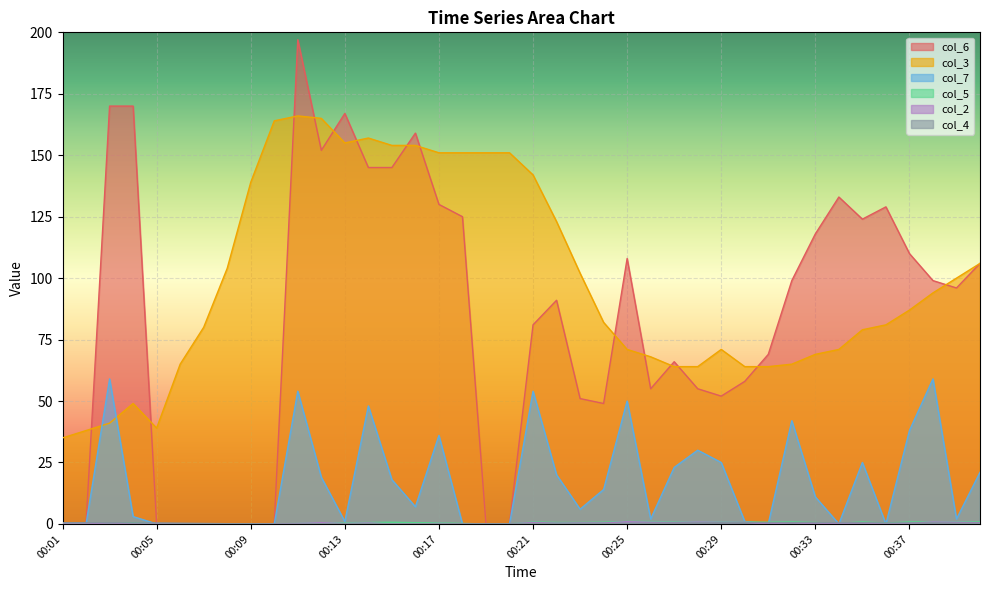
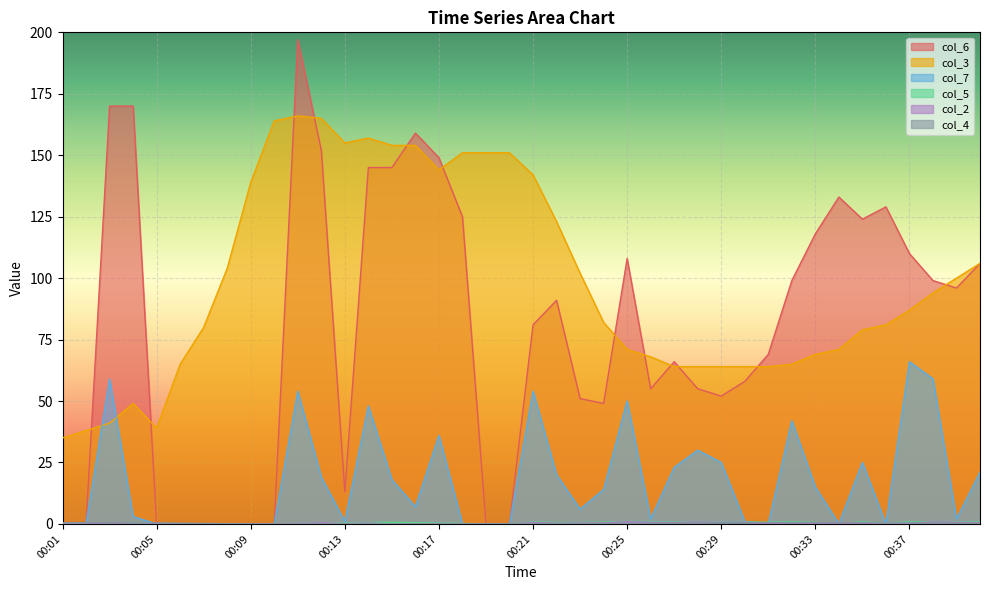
col_6, 00:13: 167 -> 13
col_6, 00:17: 130 -> 149
col_3, 00:17: 151 -> 144
col_3, 00:29: 71 -> 64
col_7, 00:33: 11 -> 15
col_7, 00:37: 38 -> 66
